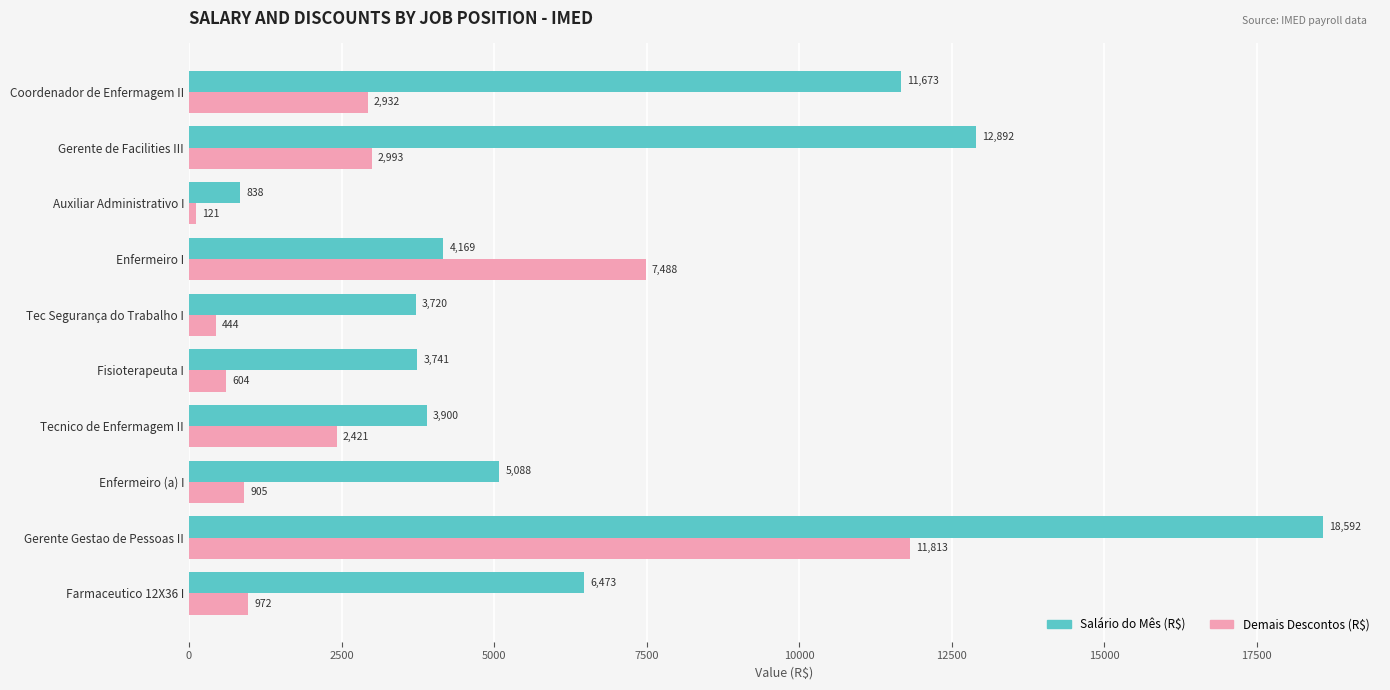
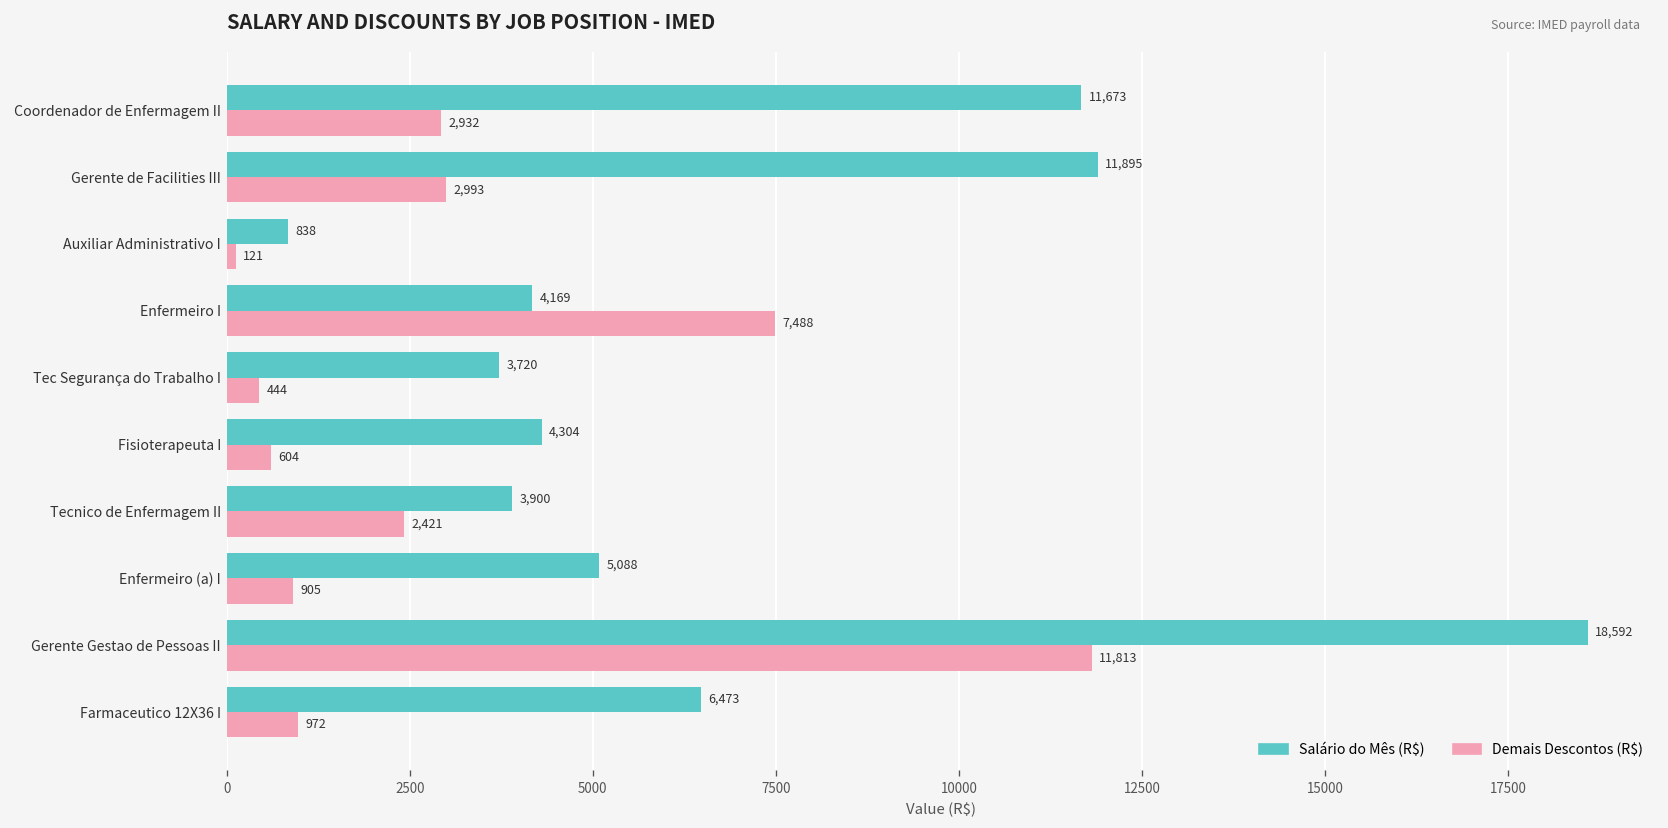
Salário do Mês (R$), Gerente de Facilities III: 12,892 -> 11,895
Salário do Mês (R$), Fisioterapeuta I: 3,741 -> 4,304
